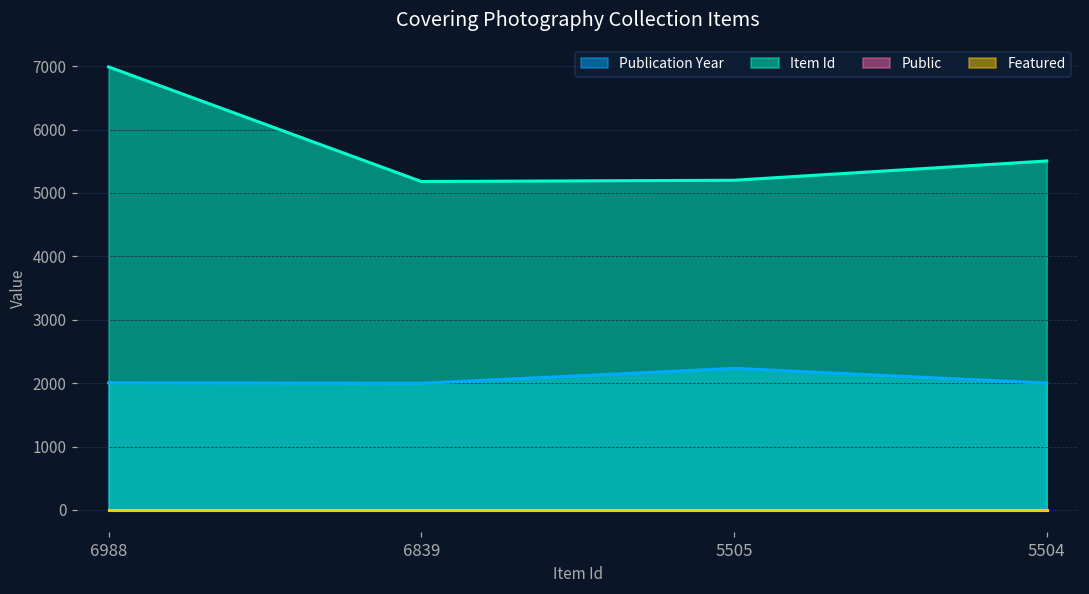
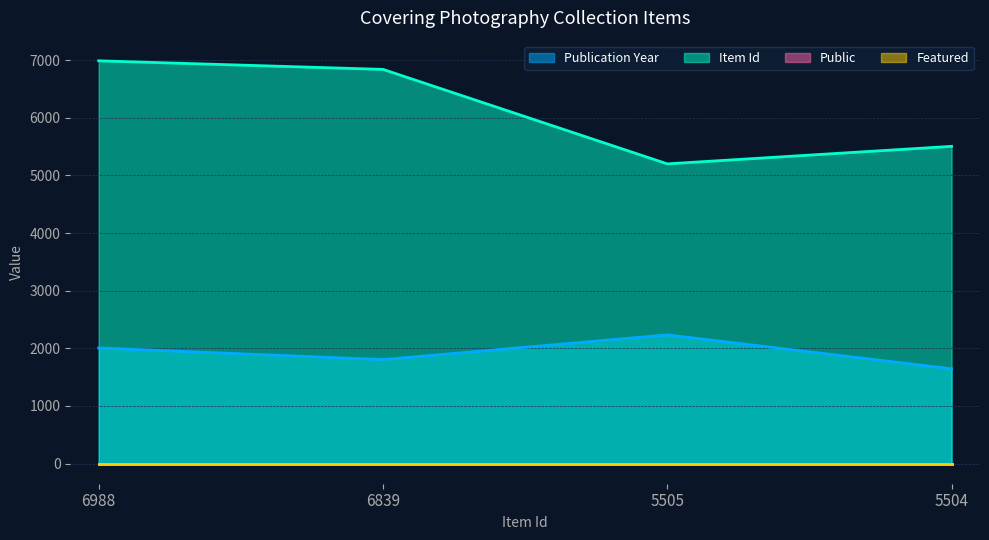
Publication Year, 6839: 2000 -> 1800
Item Id, 6839: 5200 -> 6800
Publication Year, 5504: 2000 -> 1600
